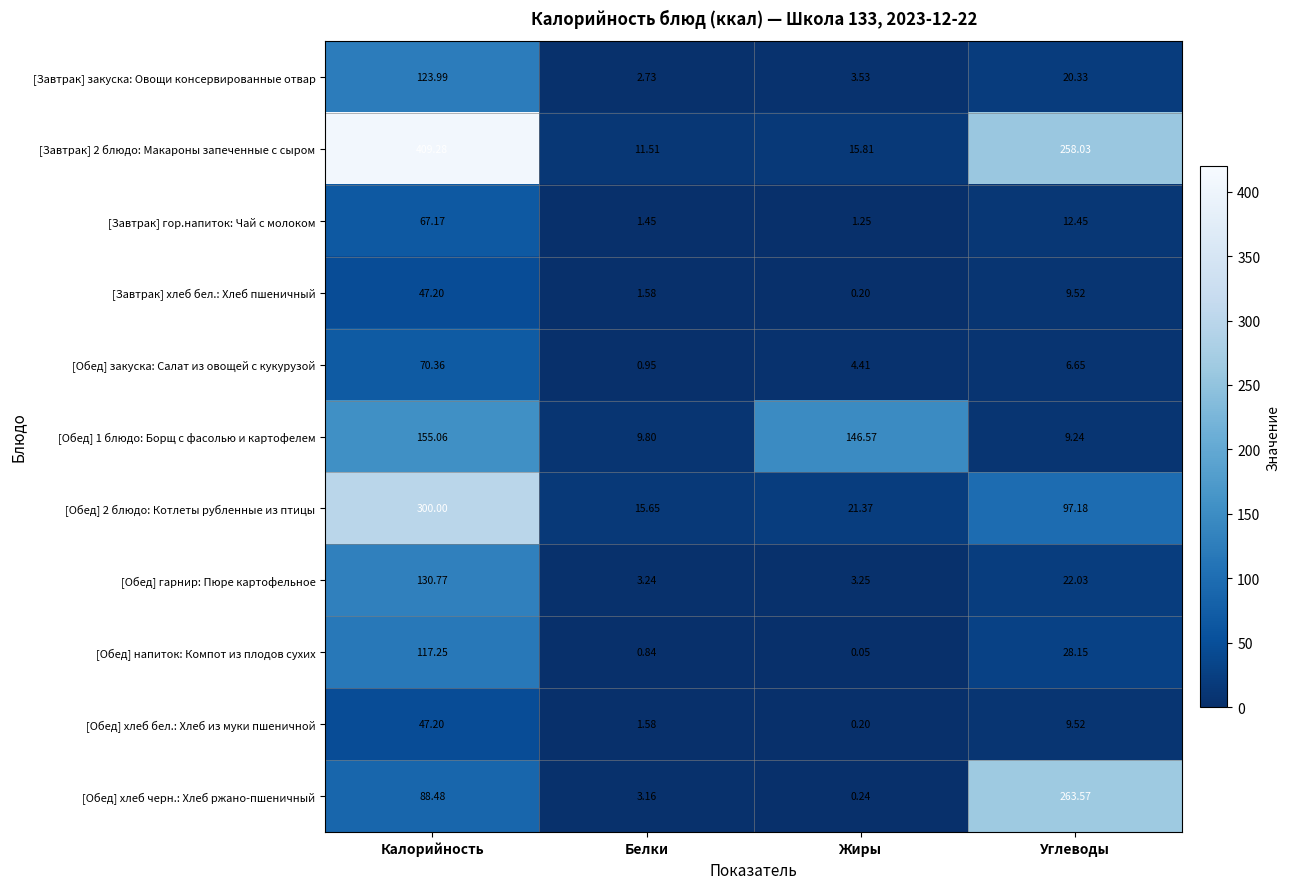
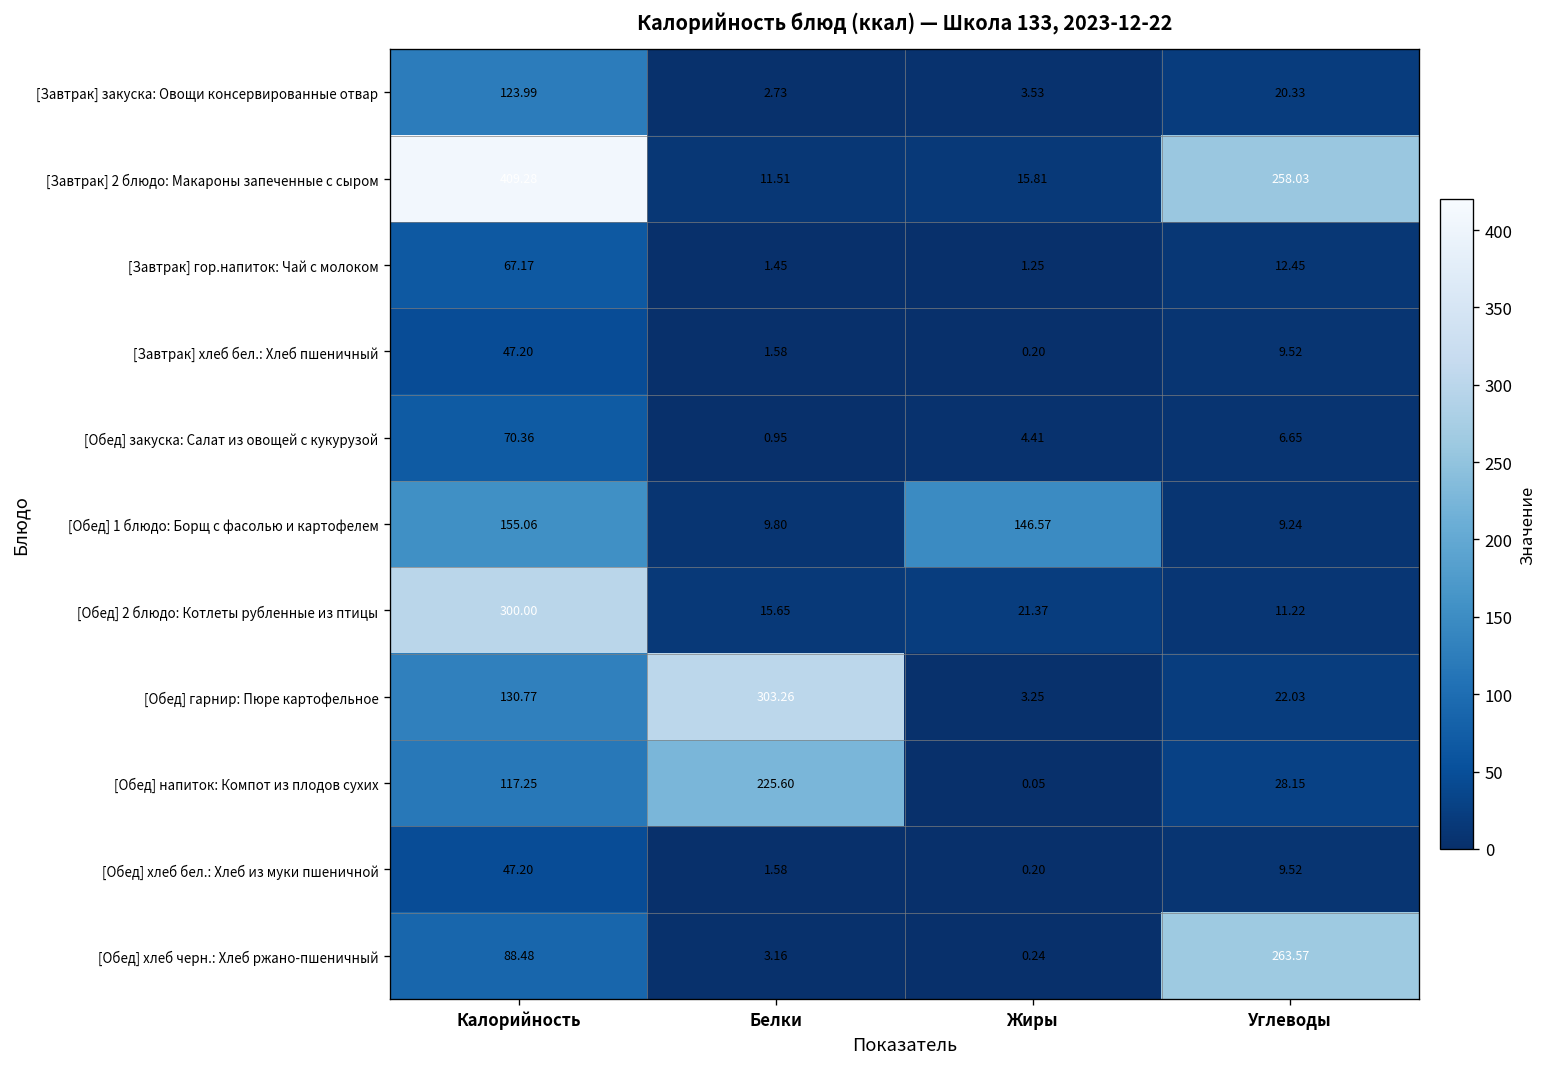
[Обед] 2 блюдо: Котлеты рубленные из птицы, Углеводы: 97.18 -> 11.22
[Обед] гарнир: Пюре картофельное, Белки: 3.24 -> 303.26
[Обед] напиток: Компот из плодов сухих, Белки: 0.84 -> 225.60
